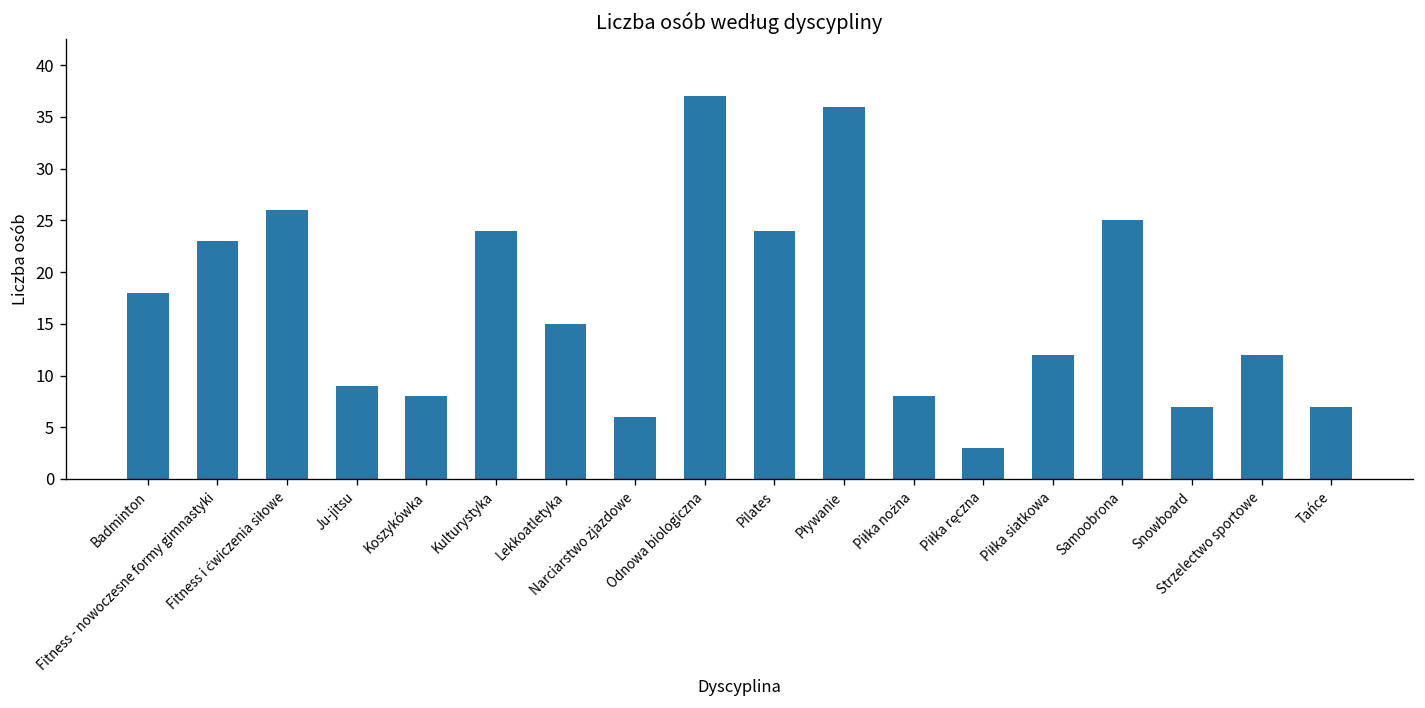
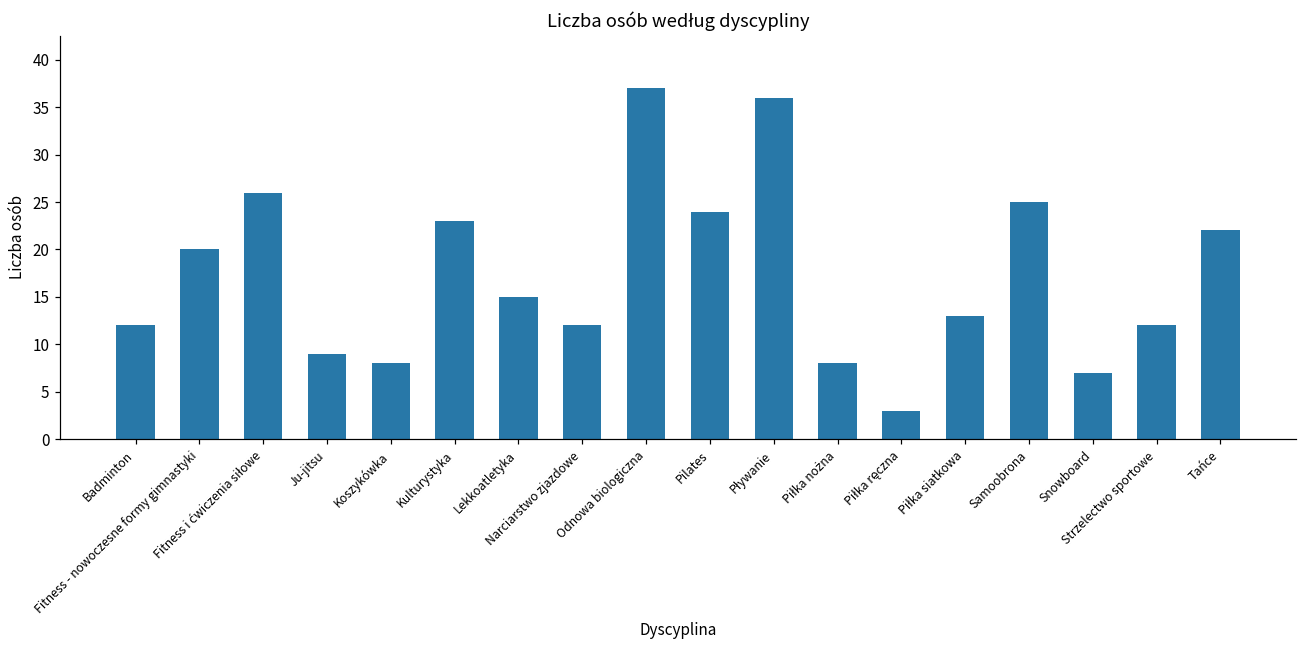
Badminton: 18 -> 12
Fitness - nowoczesne formy gimnastyki: 23 -> 20
Kulturystyka: 24 -> 23
Narciarstwo zjazdowe: 6 -> 12
Piłka siatkowa: 12 -> 13
Tańce: 7 -> 22
